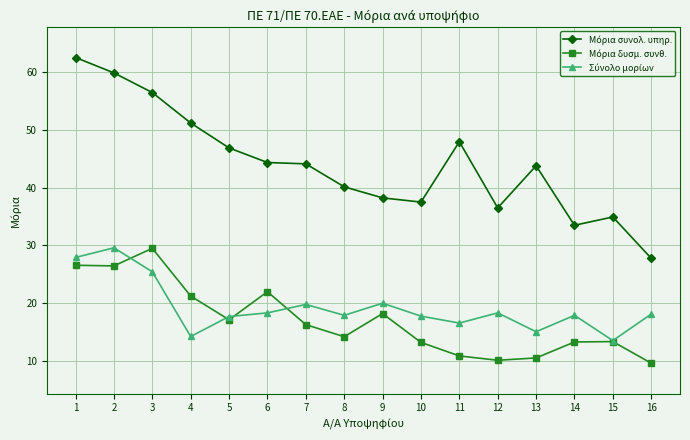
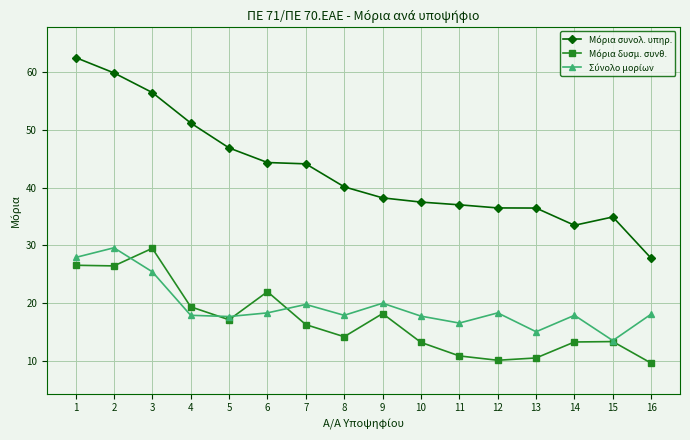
Μόρια δυσμ. συνθ., 4: 21 -> 19
Σύνολο μορίων, 4: 14 -> 18
Μόρια συνολ. υπηρ., 11: 48 -> 37
Μόρια συνολ. υπηρ., 13: 44 -> 36
